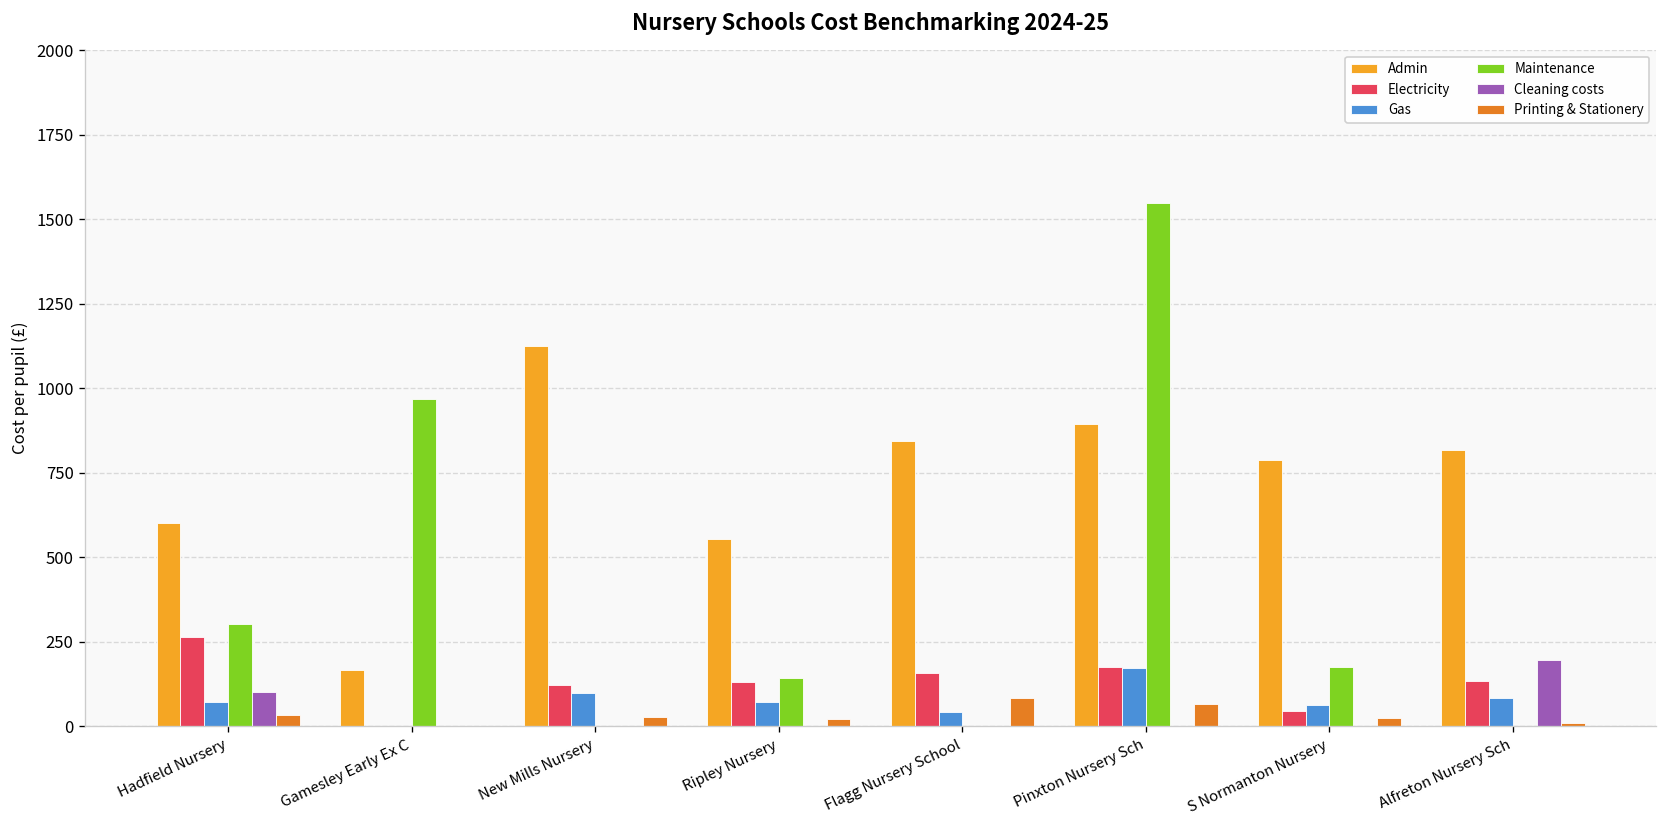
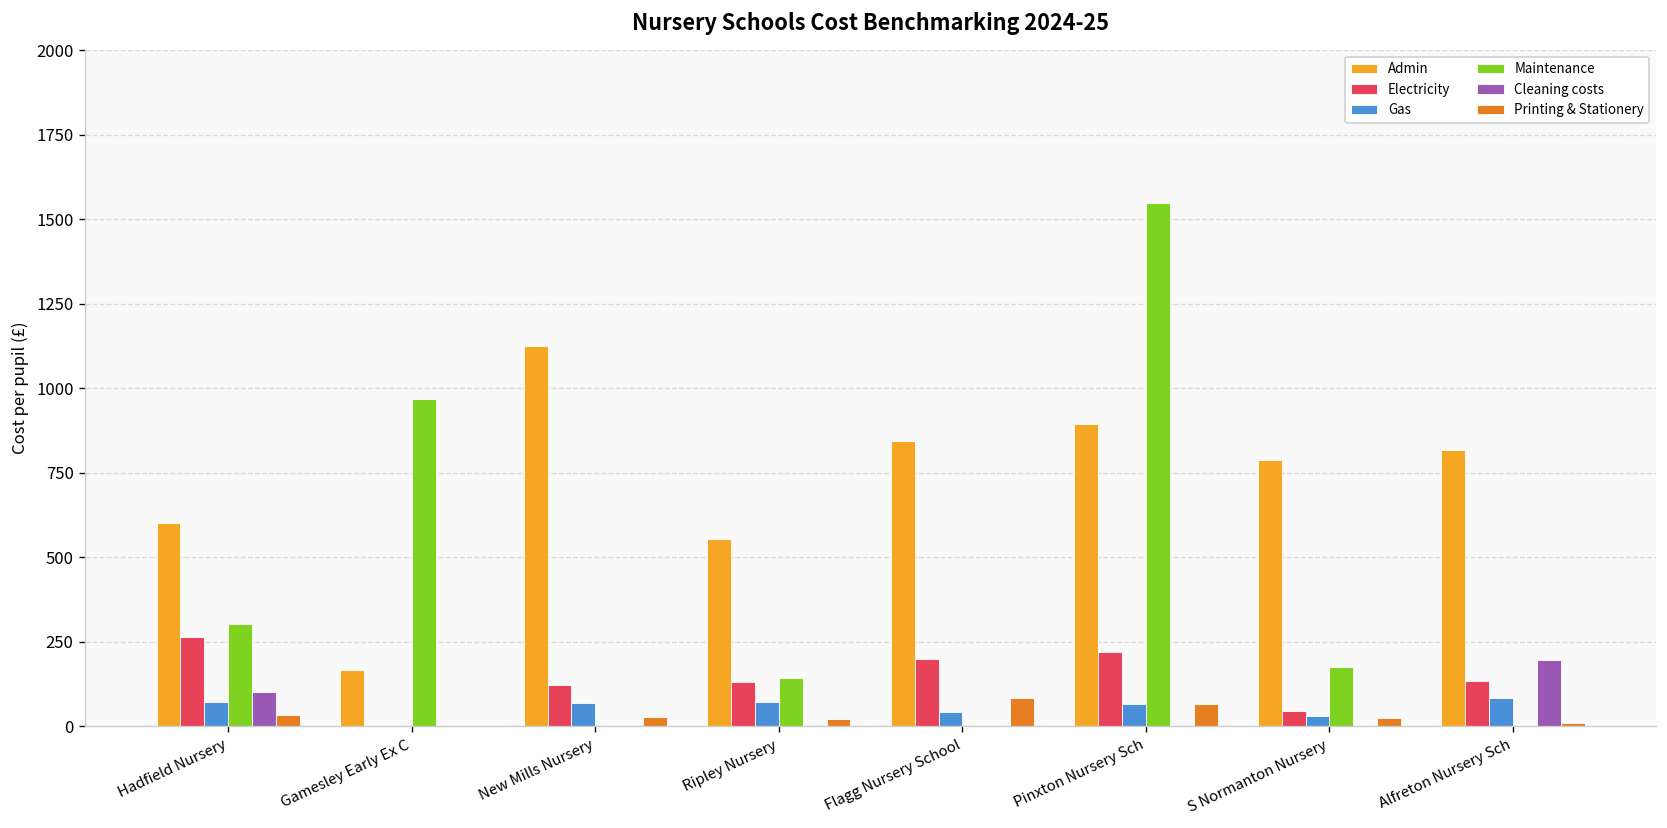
Gas, New Mills Nursery: 100 -> 70
Electricity, Flagg Nursery School: 160 -> 200
Electricity, Pinxton Nursery Sch: 180 -> 220
Gas, Pinxton Nursery Sch: 170 -> 70
Gas, S Normanton Nursery: 60 -> 30
